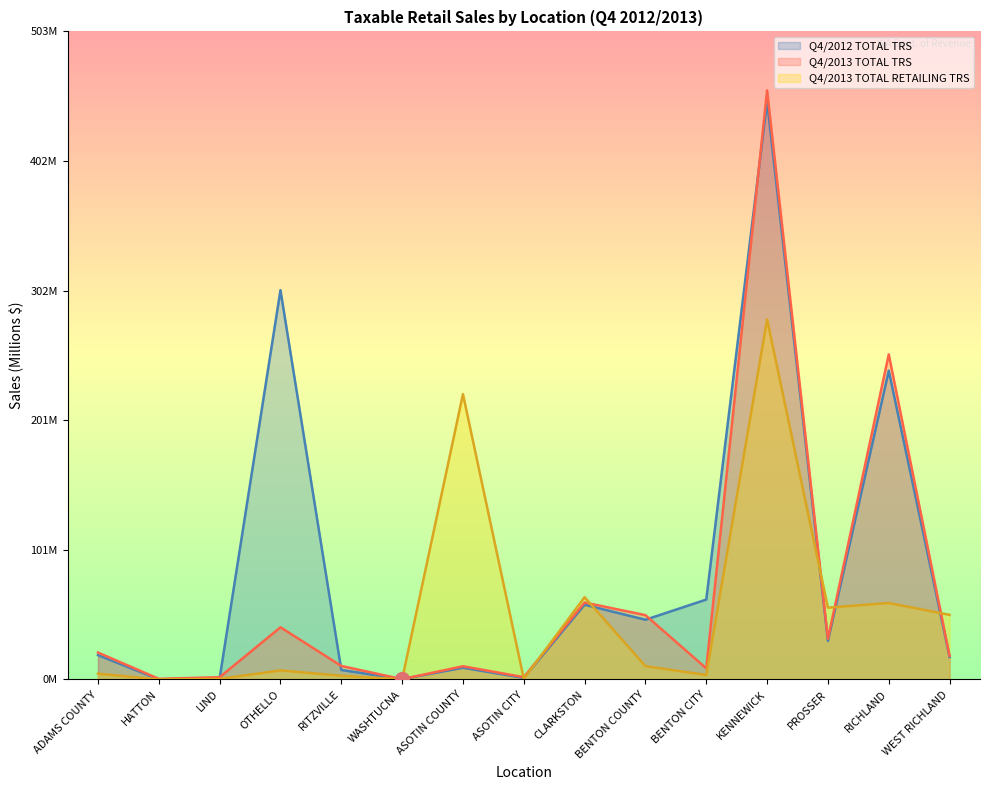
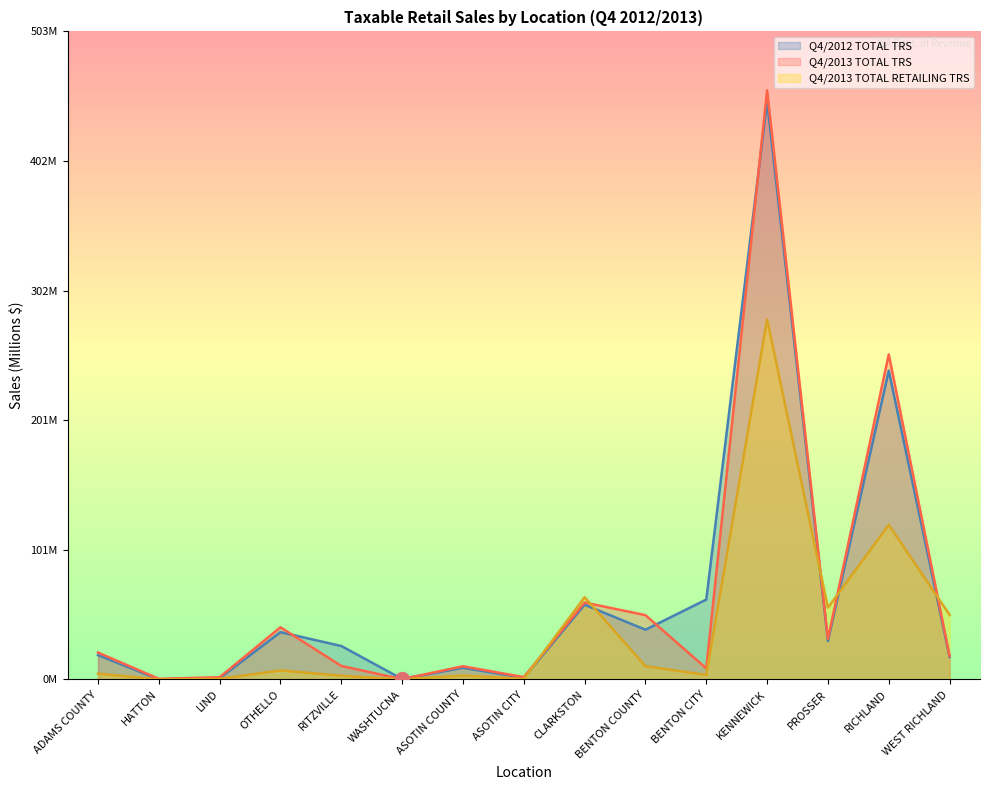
Q4/2012 TOTAL TRS, OTHELLO: 302000000 -> 37000000
Q4/2012 TOTAL TRS, RITZVILLE: 7000000 -> 26000000
Q4/2013 TOTAL RETAILING TRS, ASOTIN COUNTY: 221000000 -> 3000000
Q4/2012 TOTAL TRS, BENTON COUNTY: 46000000 -> 39000000
Q4/2013 TOTAL RETAILING TRS, RICHLAND: 59000000 -> 120000000
